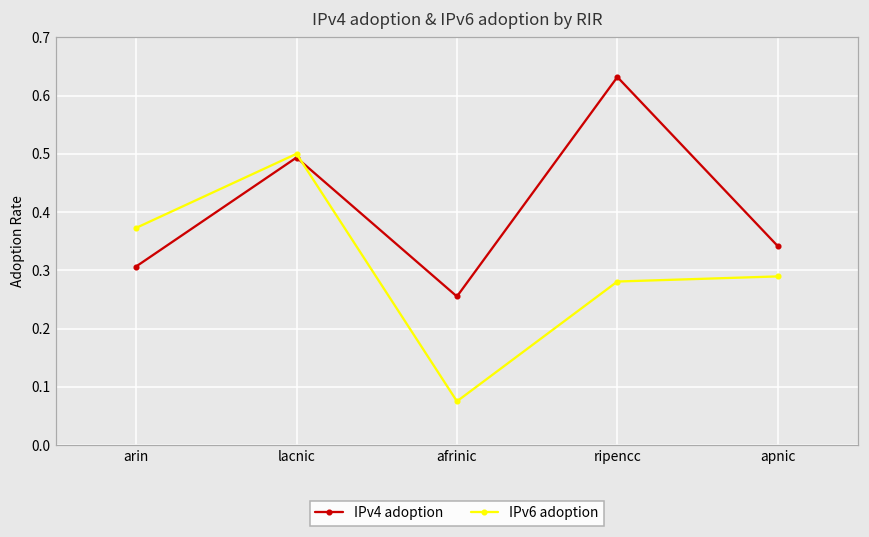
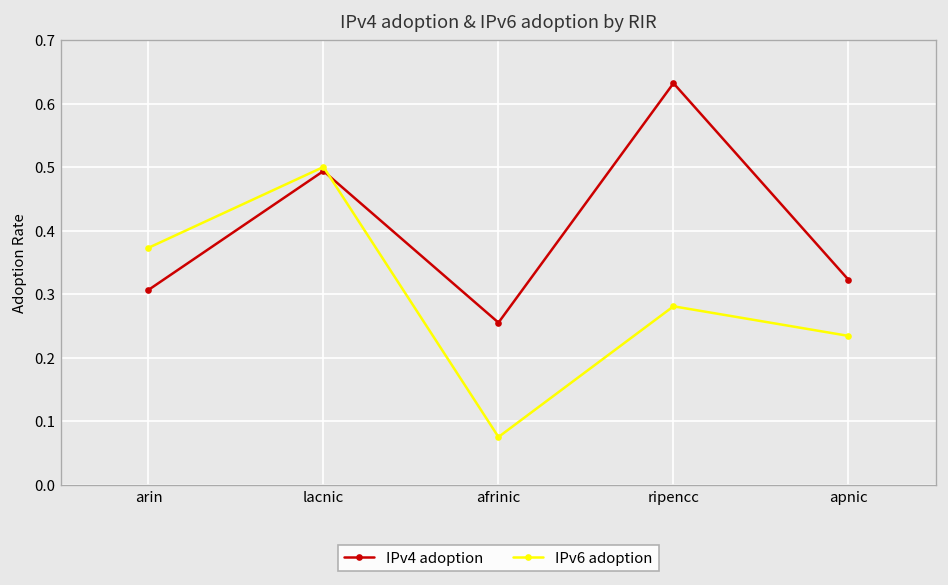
IPv4 adoption, apnic: 0.34 -> 0.32
IPv6 adoption, apnic: 0.29 -> 0.23
